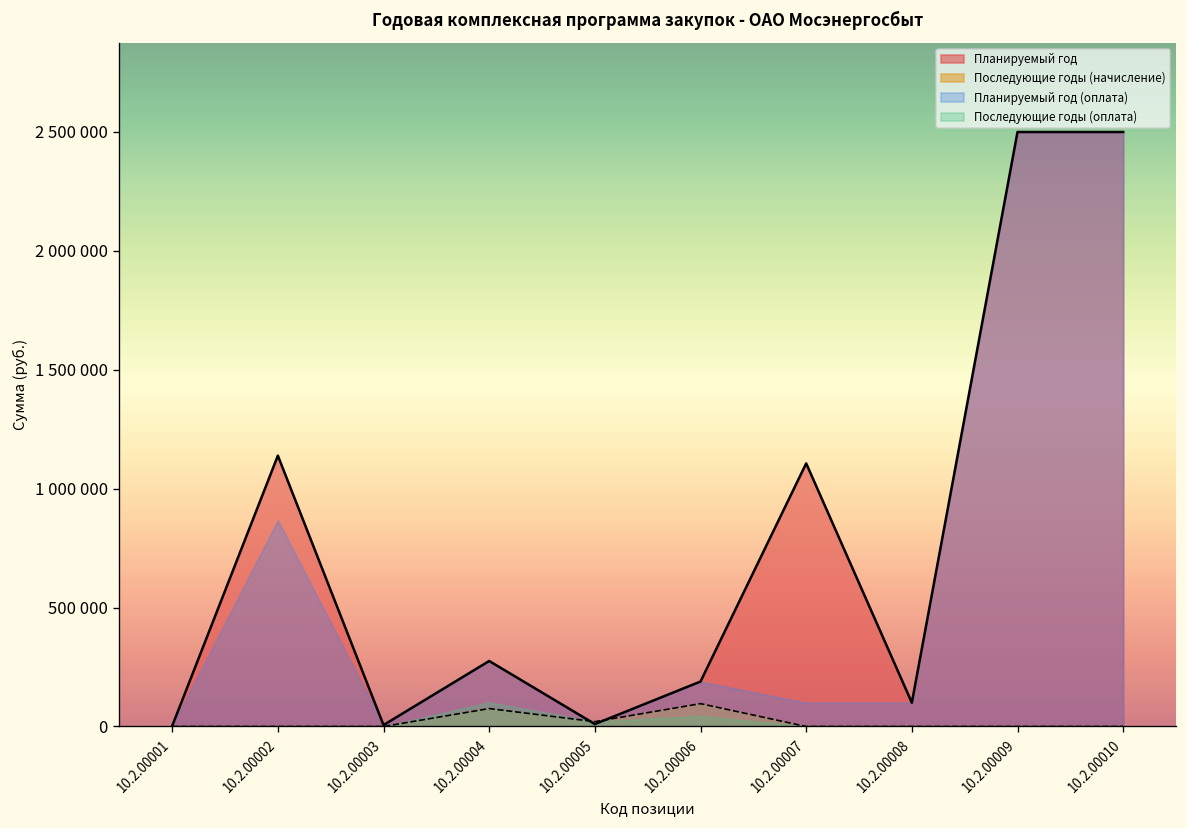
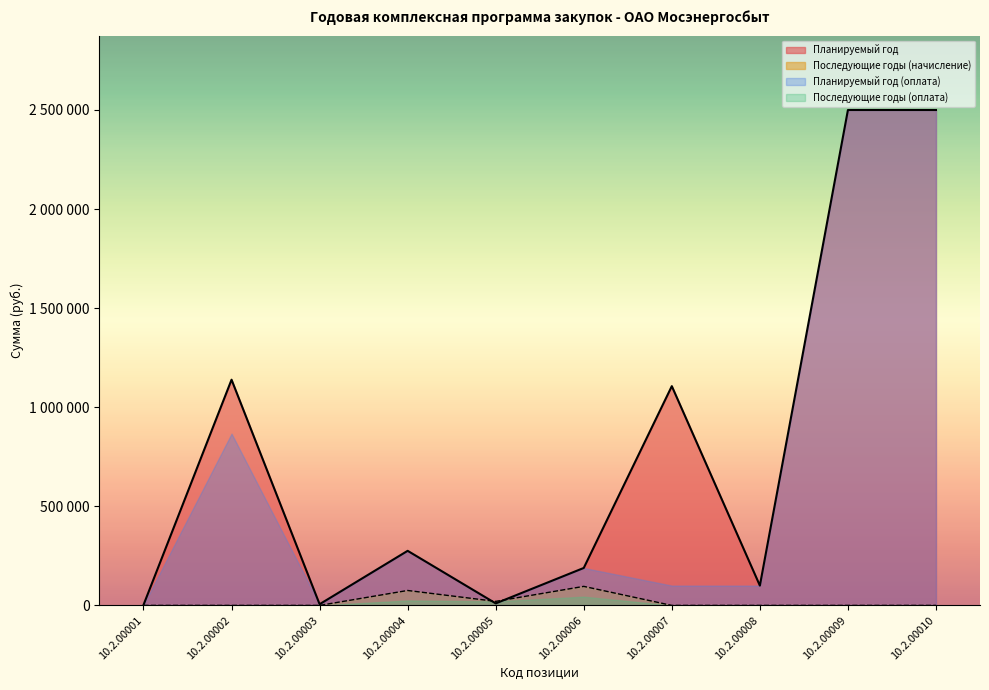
Последующие годы (оплата), 10.2.00004: 100000 -> 30000
